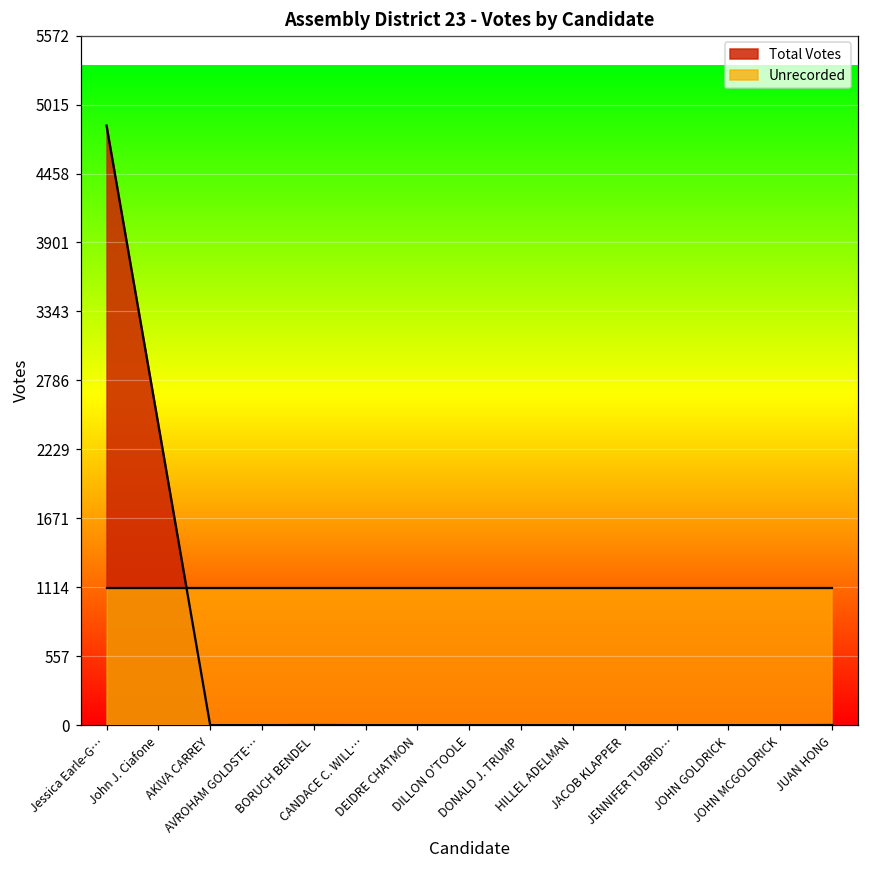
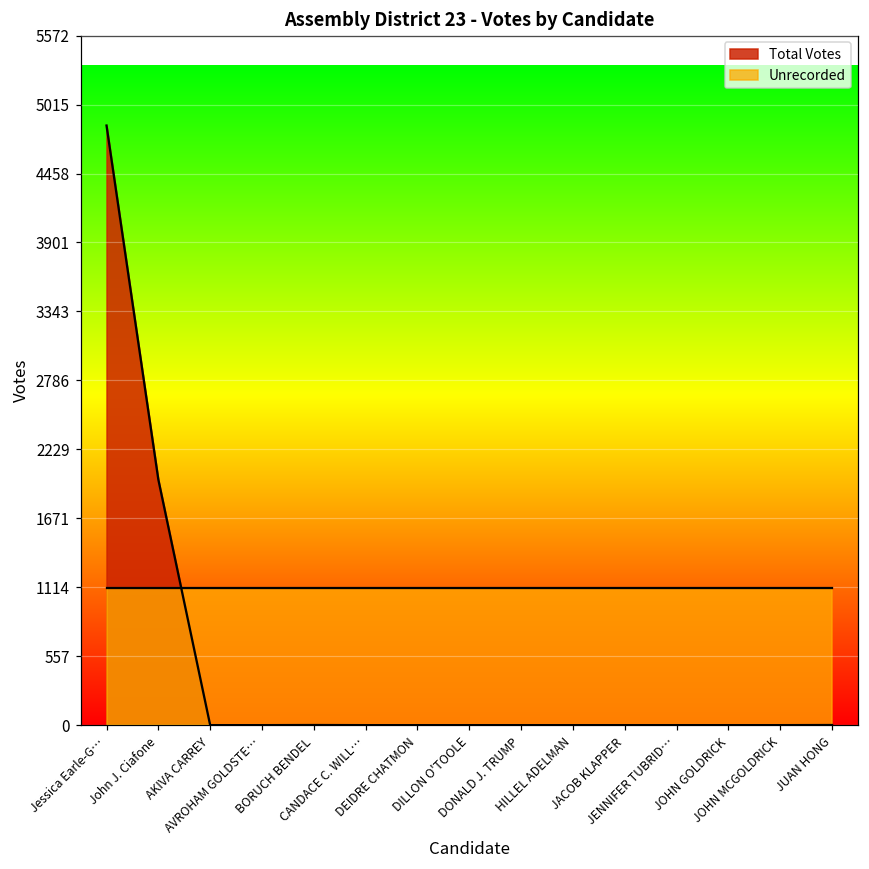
Total Votes, John J. Ciafone: 2430 -> 1990
